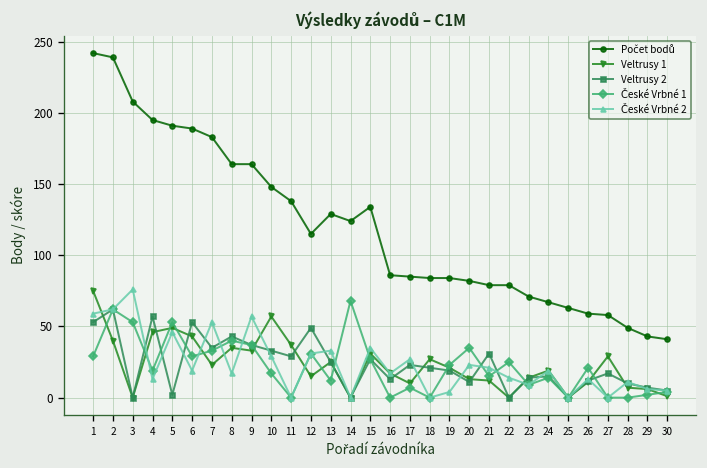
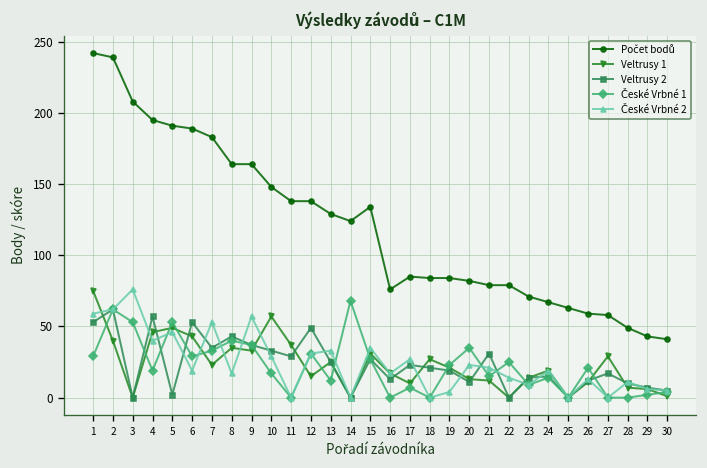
České Vrbné 2, 4: 13 -> 40
Počet bodů, 12: 115 -> 138
Počet bodů, 16: 86 -> 76
